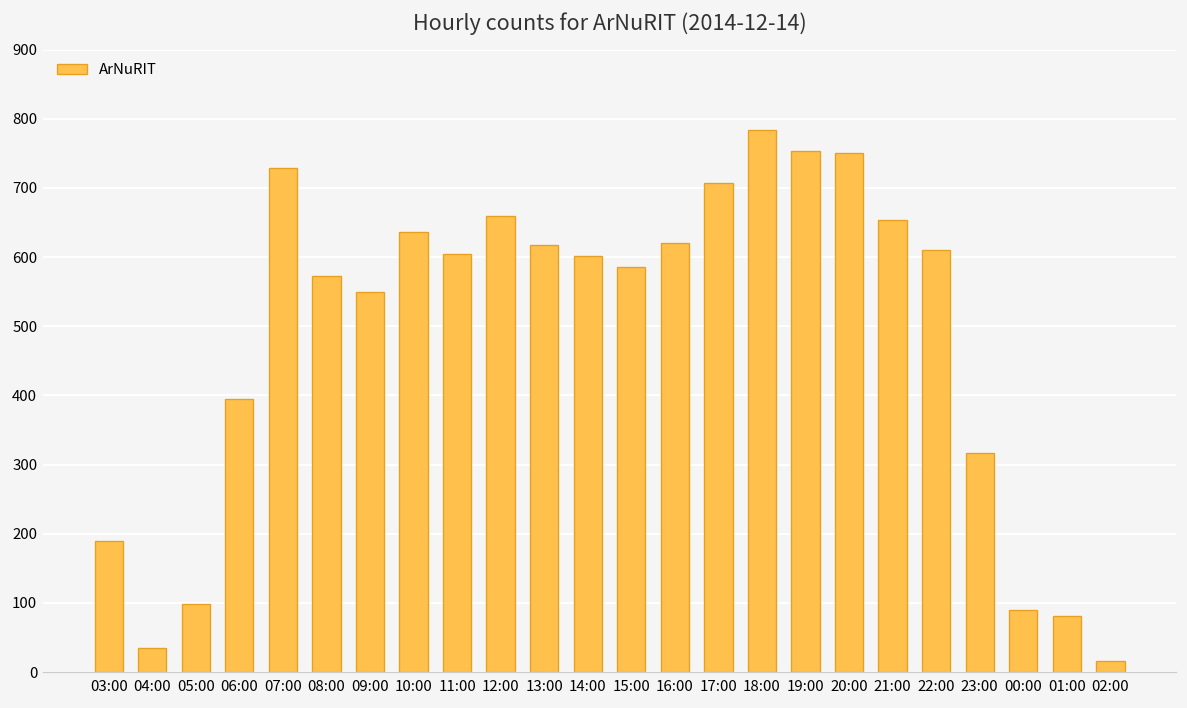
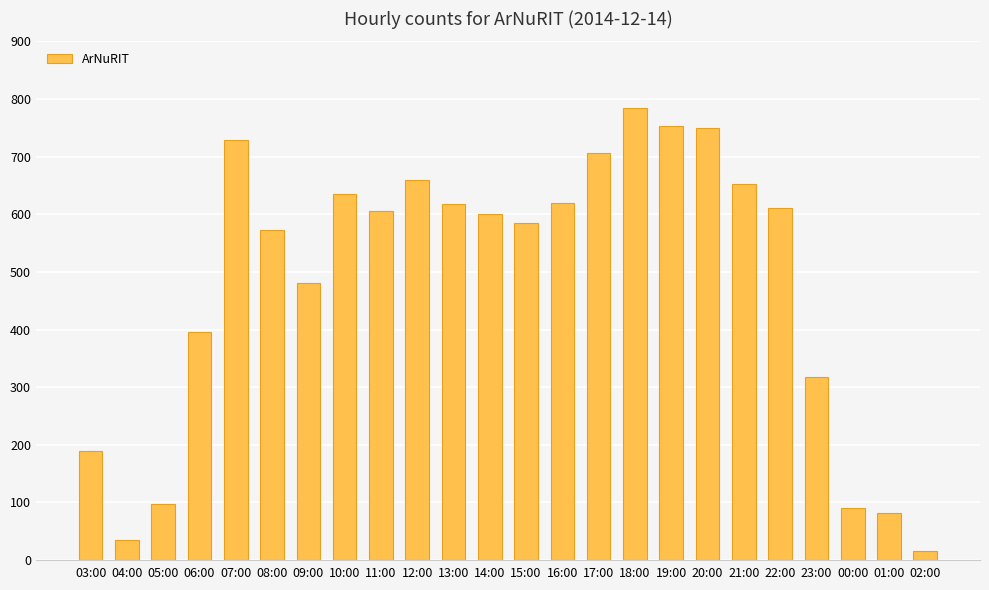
09:00: 550 -> 480
